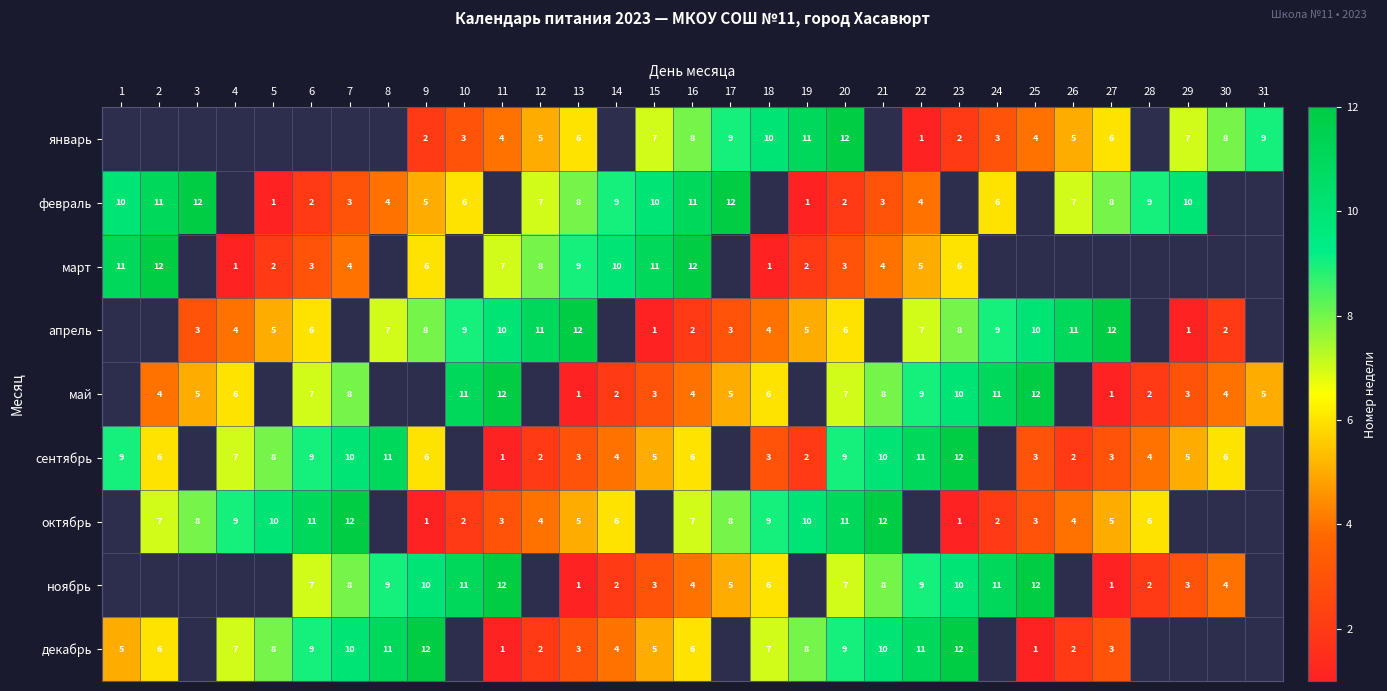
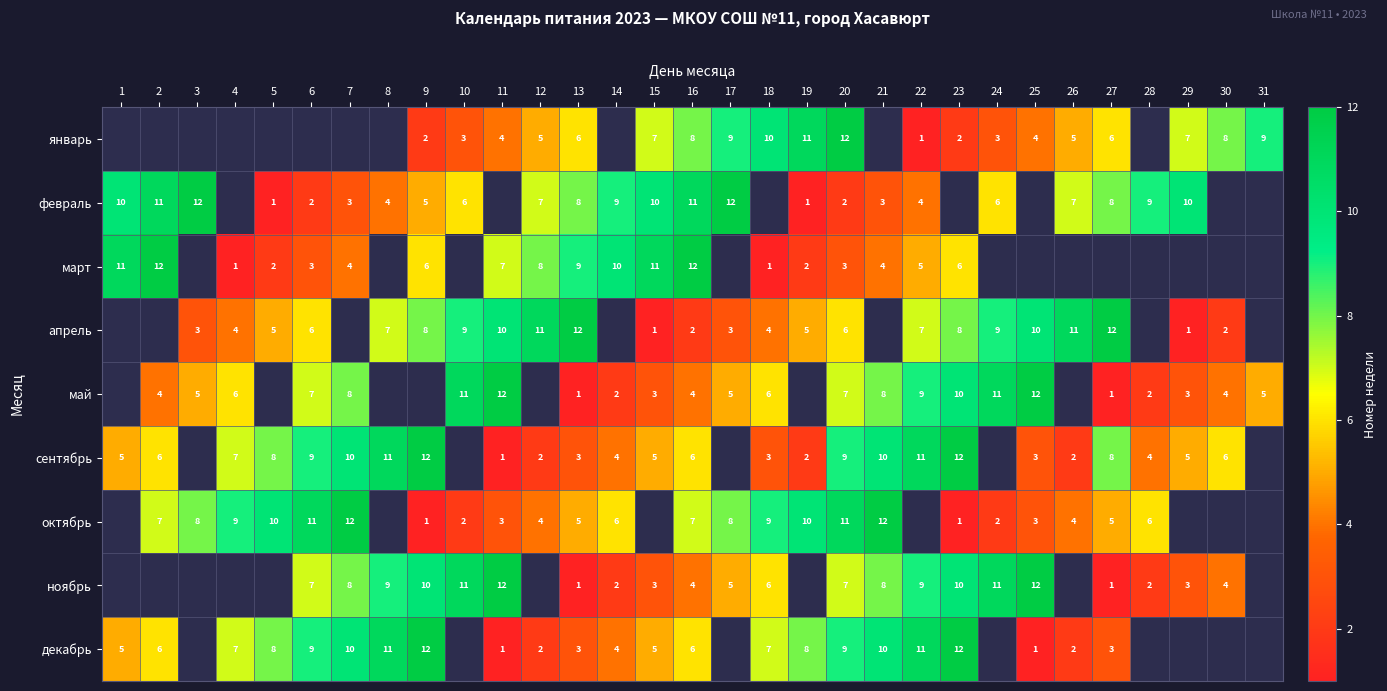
сентябрь, 1: 9 -> 5
сентябрь, 9: 6 -> 12
сентябрь, 27: 3 -> 8
